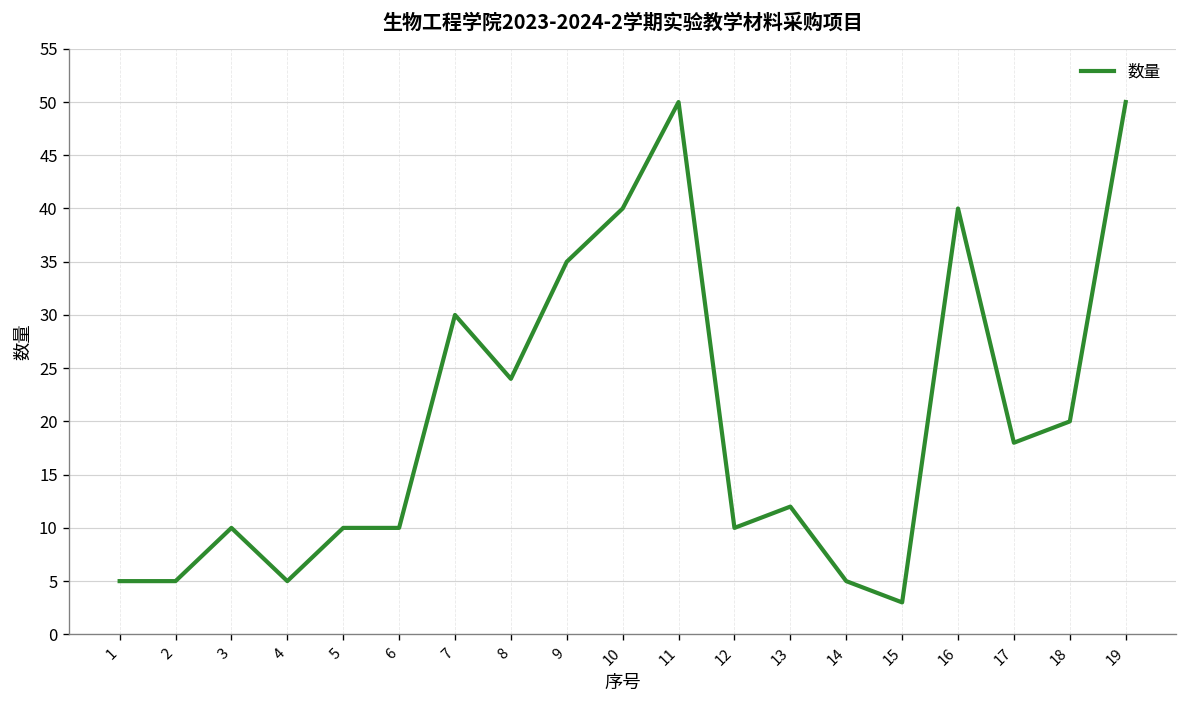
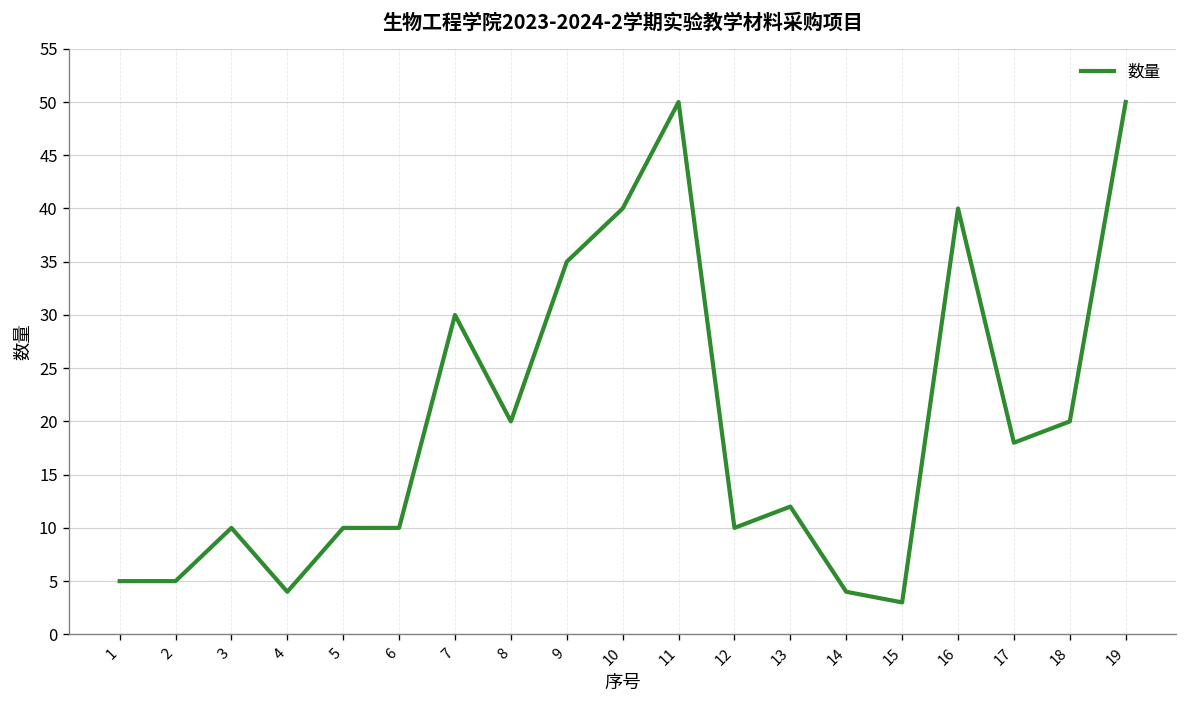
4: 5 -> 4
8: 24 -> 20
14: 5 -> 4
